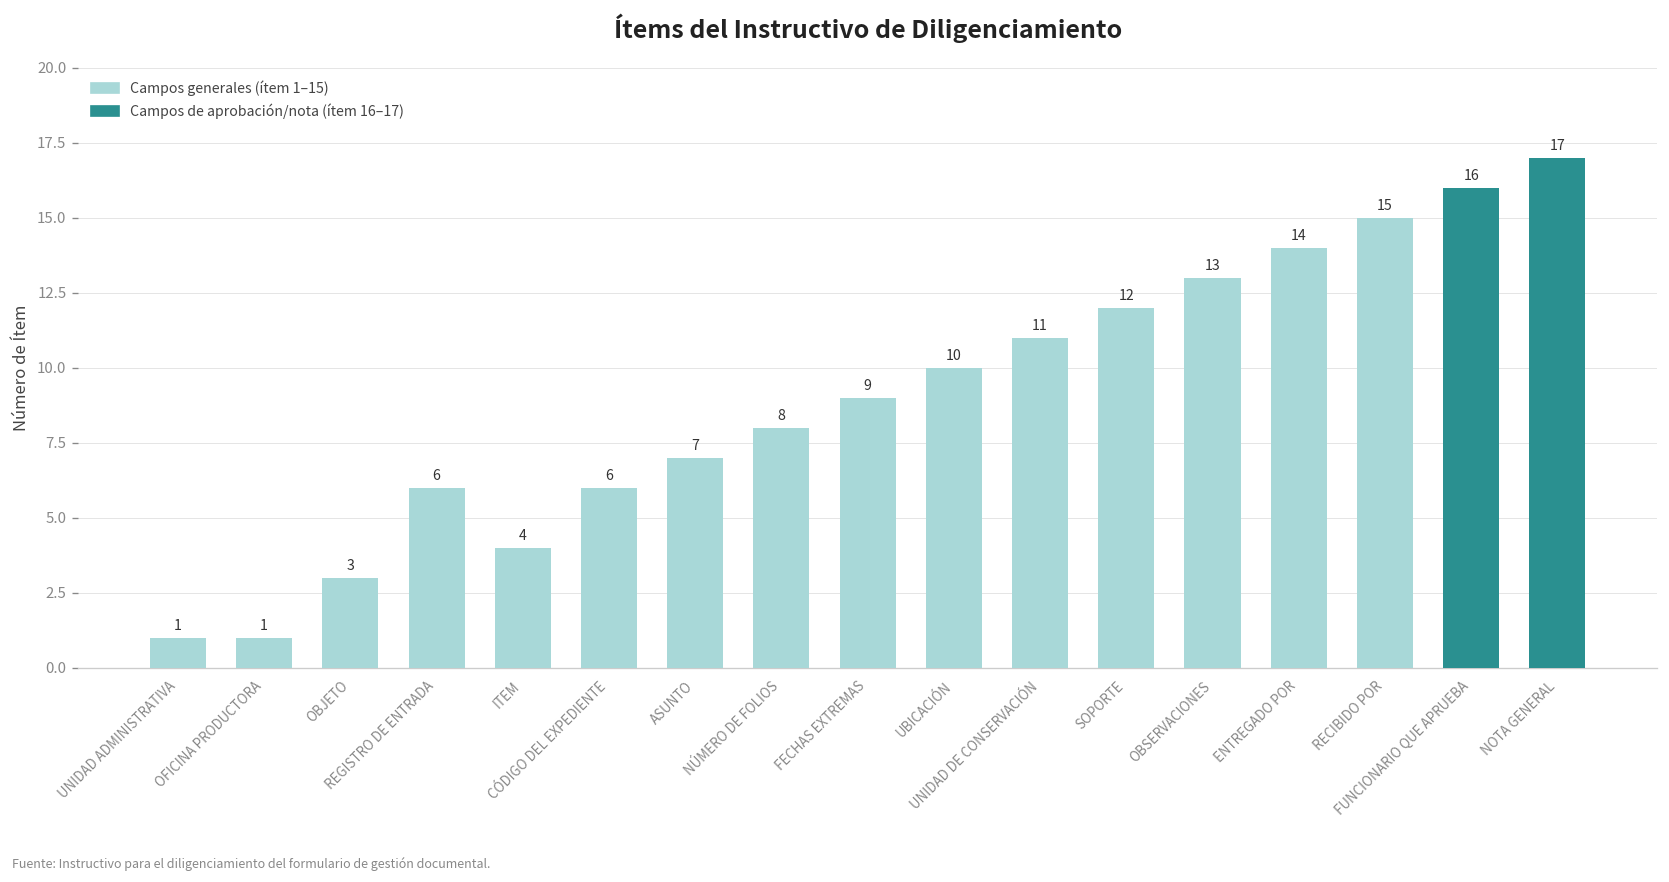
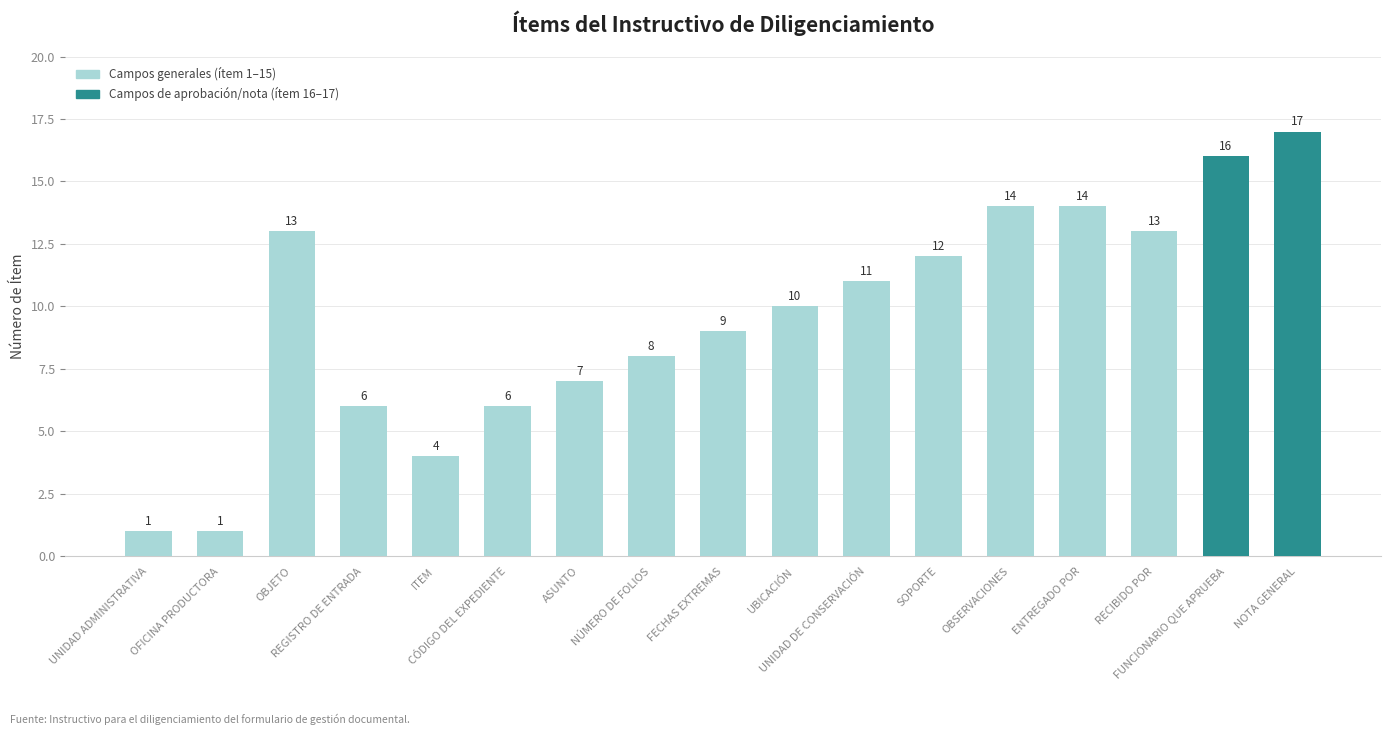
OBJETO: 3 -> 13
OBSERVACIONES: 13 -> 14
RECIBIDO POR: 15 -> 13
